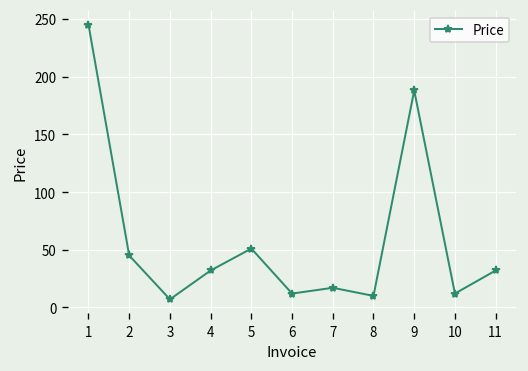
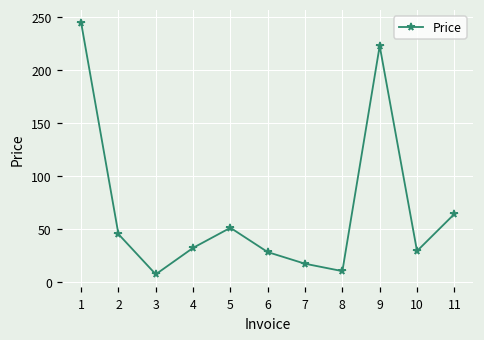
6: 10 -> 30
9: 190 -> 220
10: 10 -> 30
11: 30 -> 60
